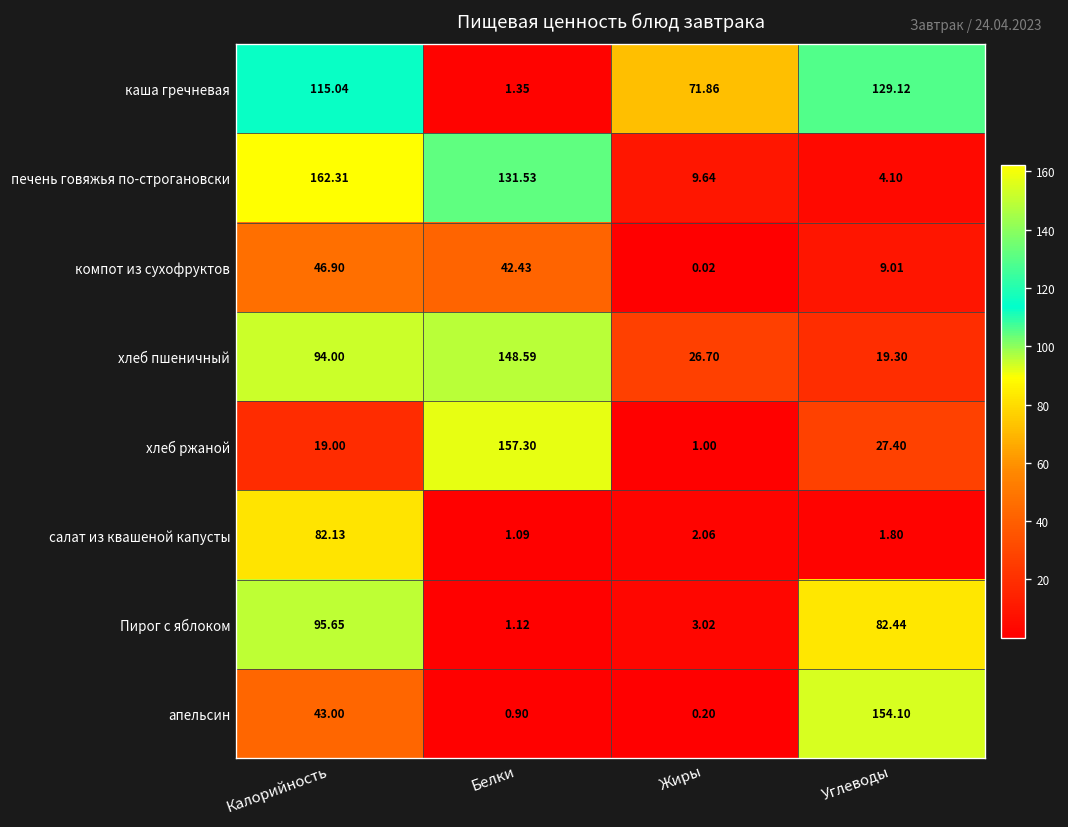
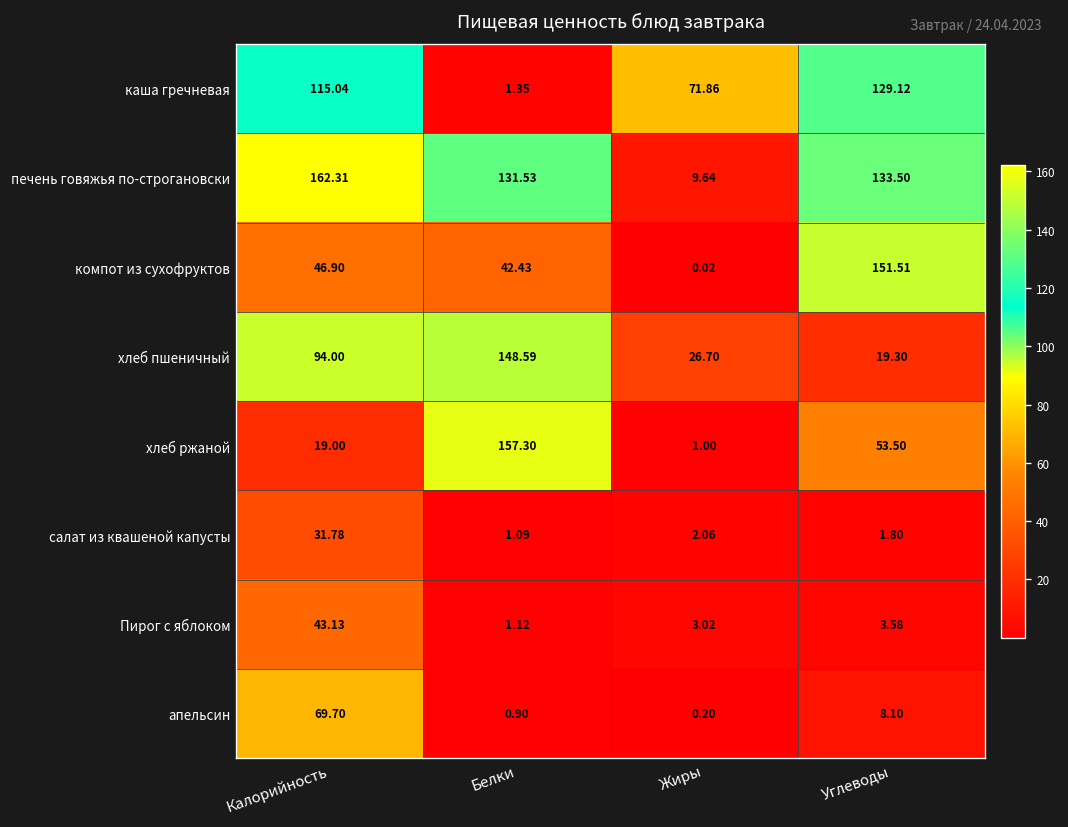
печень говяжья по-строгановски, Углеводы: 4.10 -> 133.50
компот из сухофруктов, Углеводы: 9.01 -> 151.51
хлеб ржаной, Углеводы: 27.40 -> 53.50
салат из квашеной капусты, Калорийность: 82.13 -> 31.78
Пирог с яблоком, Калорийность: 95.65 -> 43.13
Пирог с яблоком, Углеводы: 82.44 -> 3.58
апельсин, Калорийность: 43.00 -> 69.70
апельсин, Углеводы: 154.10 -> 8.10
